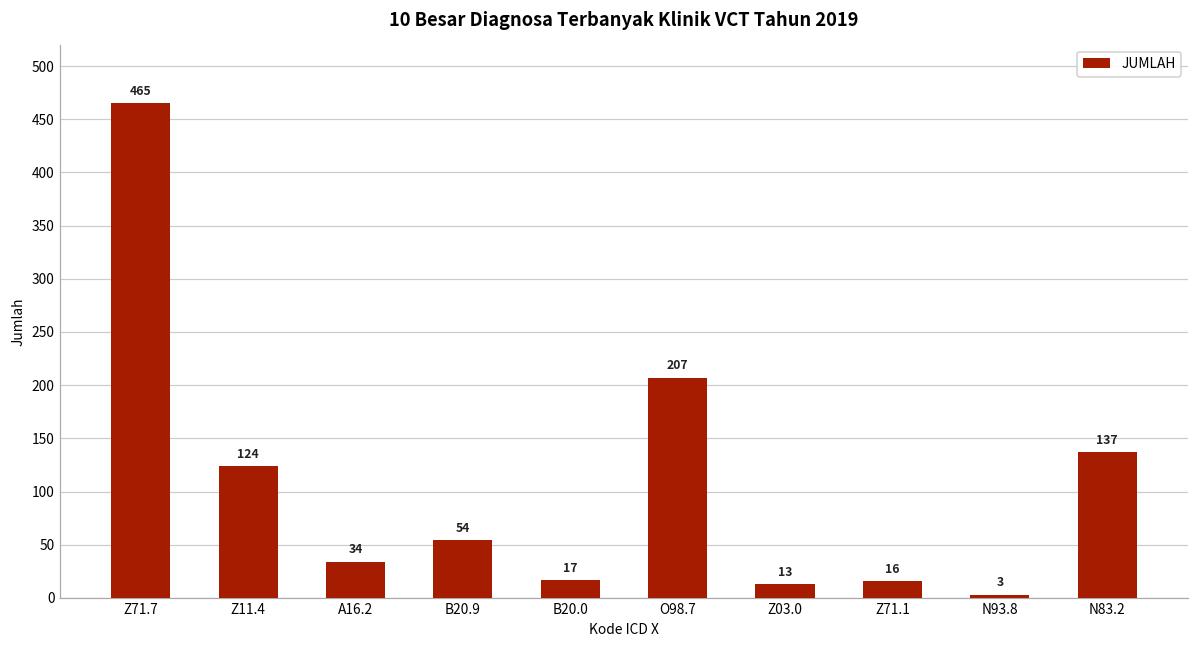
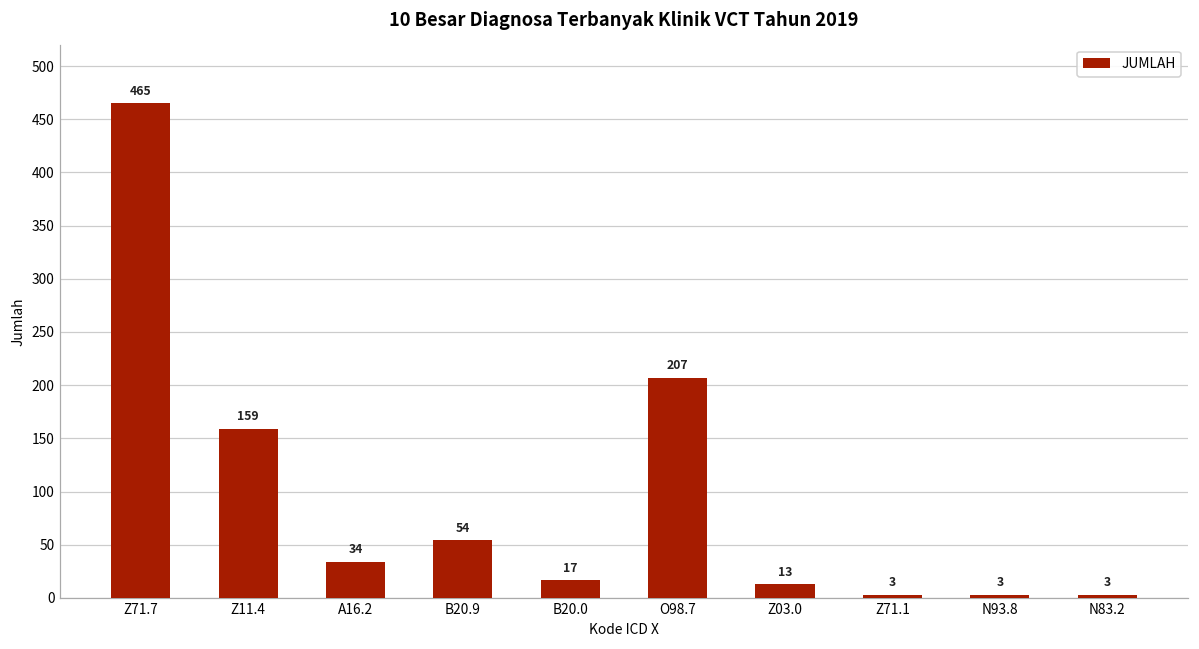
Z11.4: 124 -> 159
Z71.1: 16 -> 3
N83.2: 137 -> 3
